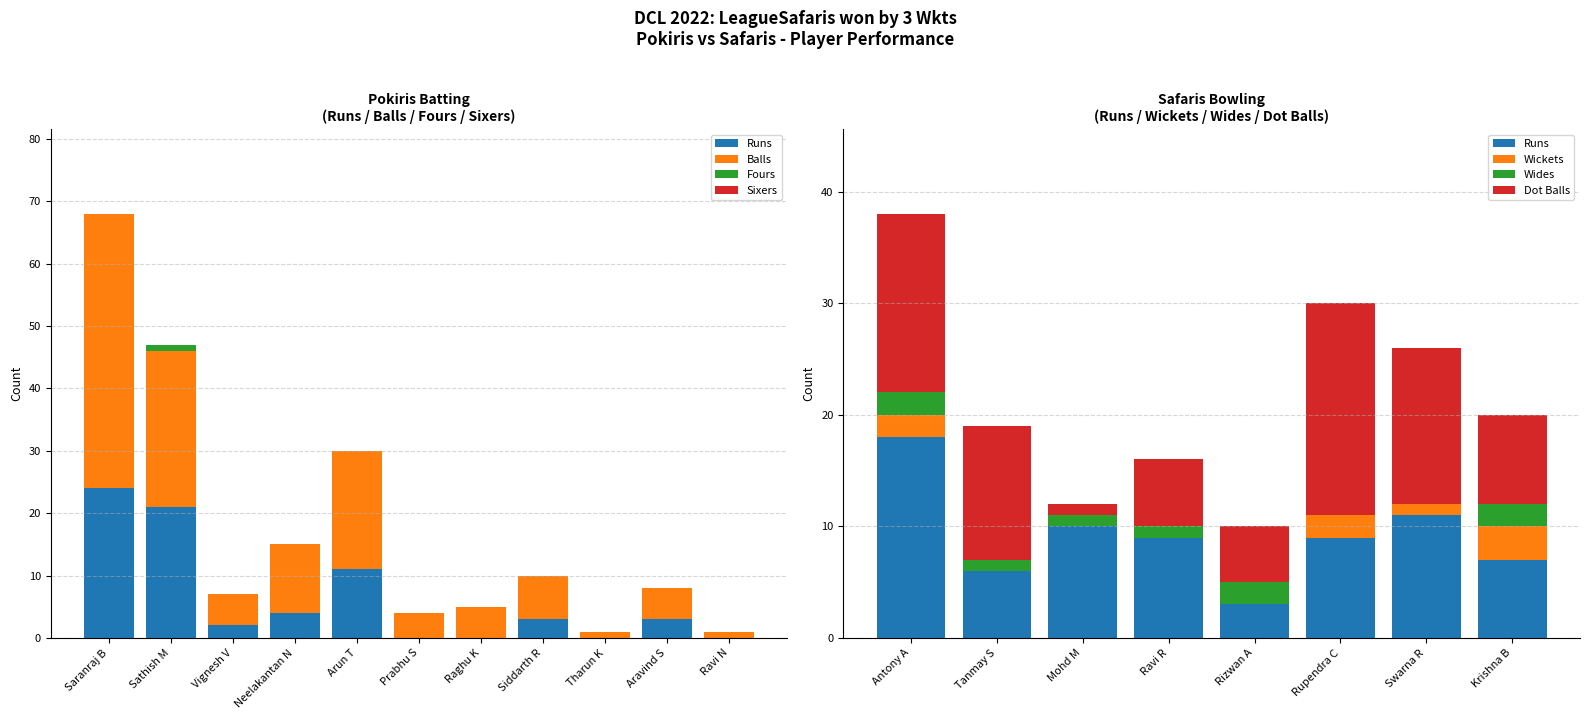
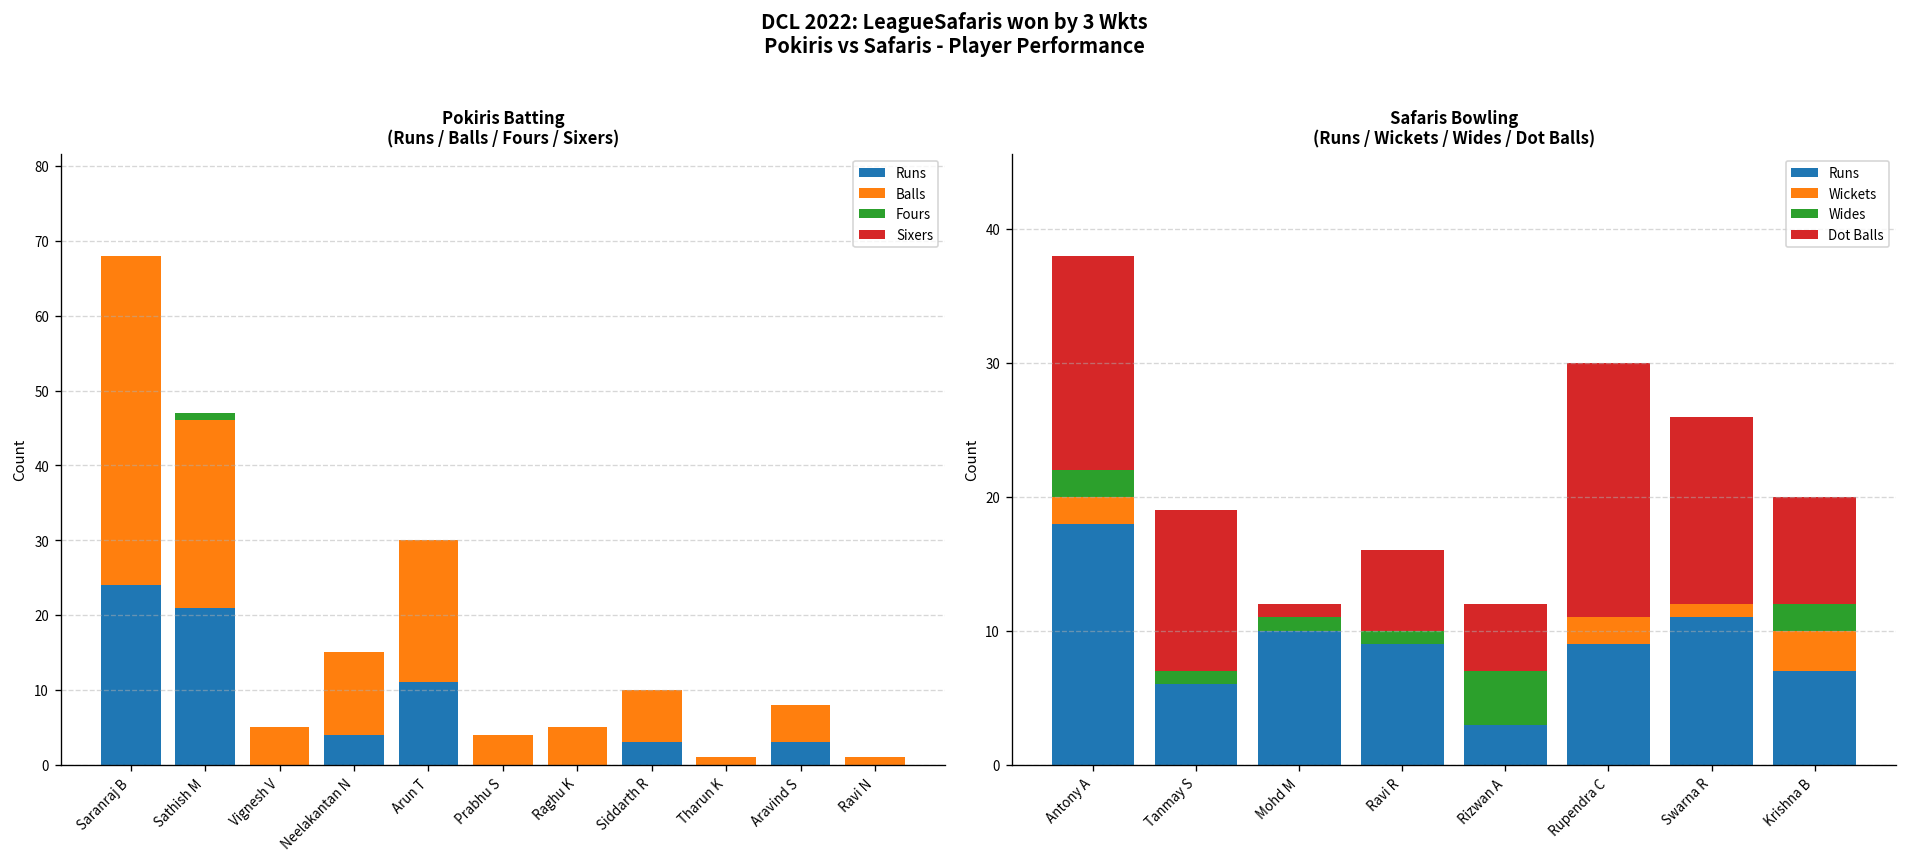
Pokiris Batting (Runs / Balls / Fours / Sixers), Runs, Vignesh V: 2 -> 0
Safaris Bowling (Runs / Wickets / Wides / Dot Balls), Wides, Rizwan A: 2 -> 4
